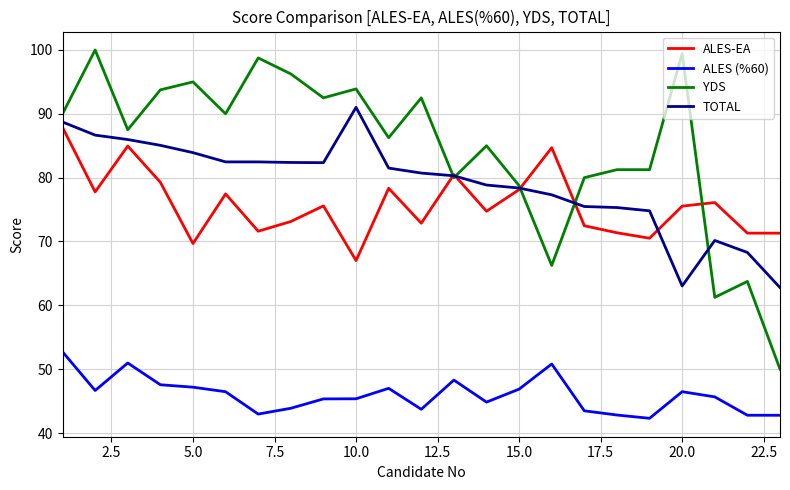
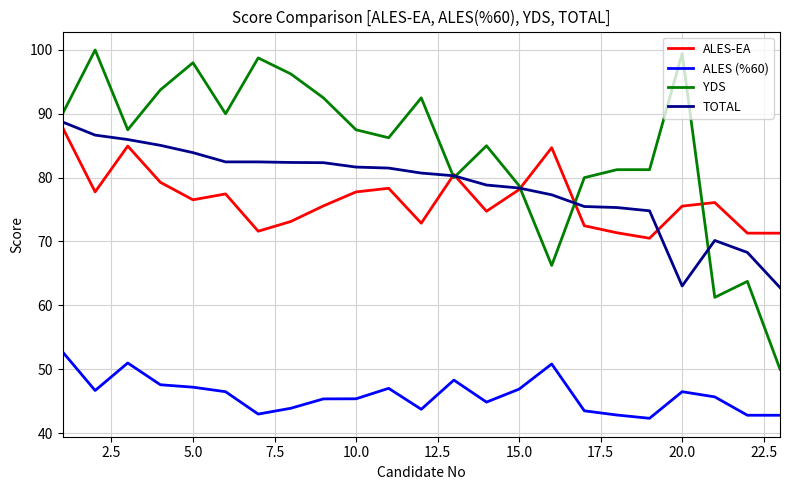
ALES-EA, 5.0: 70 -> 77
YDS, 5.0: 95 -> 98
ALES-EA, 10.0: 67 -> 78
YDS, 10.0: 94 -> 88
TOTAL, 10.0: 91 -> 82
